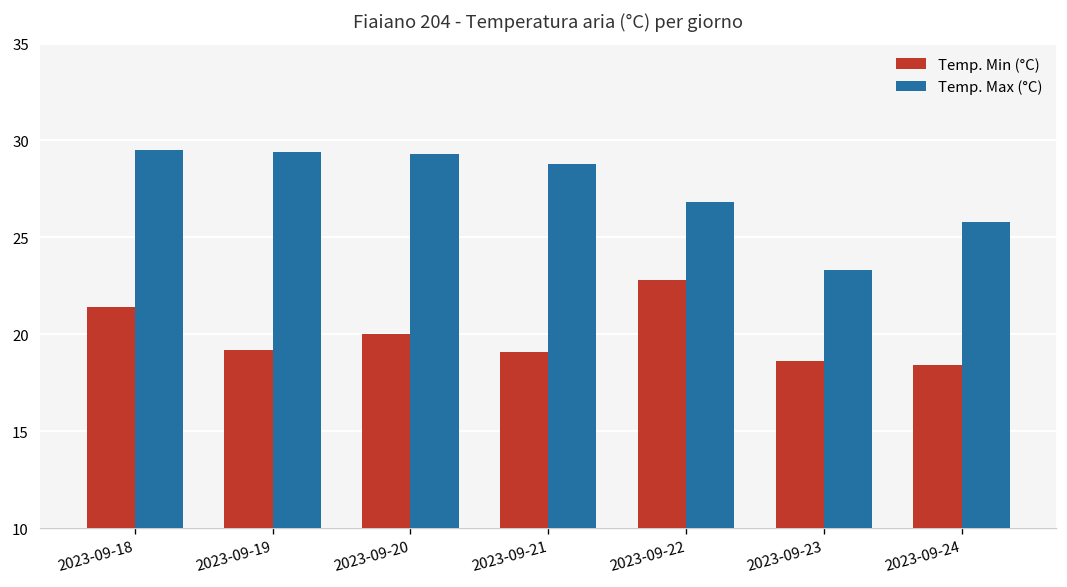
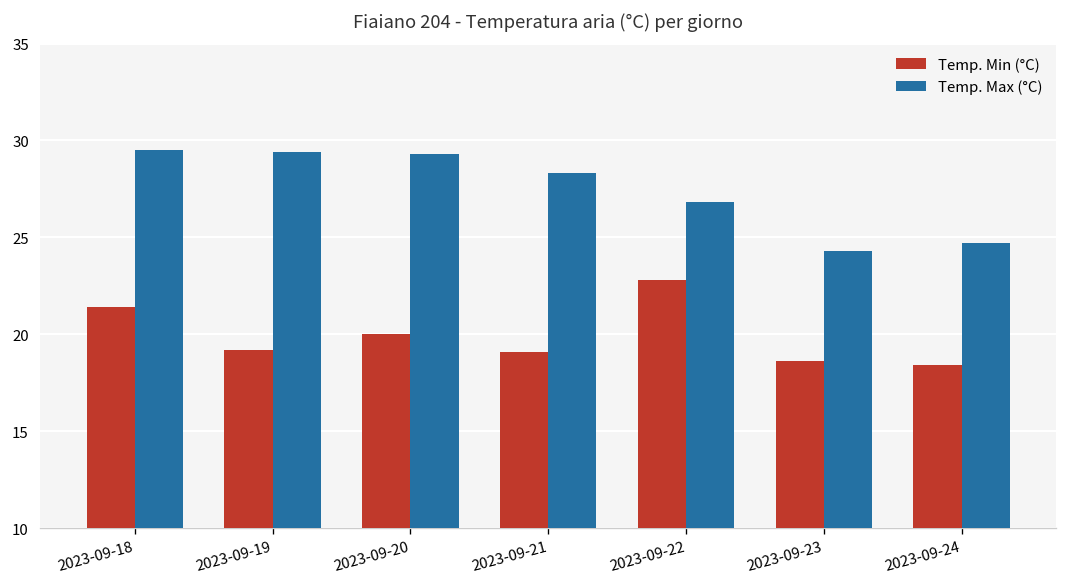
Temp. Max (°C), 2023-09-21: 28.8 -> 28.3
Temp. Max (°C), 2023-09-23: 23.3 -> 24.3
Temp. Max (°C), 2023-09-24: 25.8 -> 24.7
